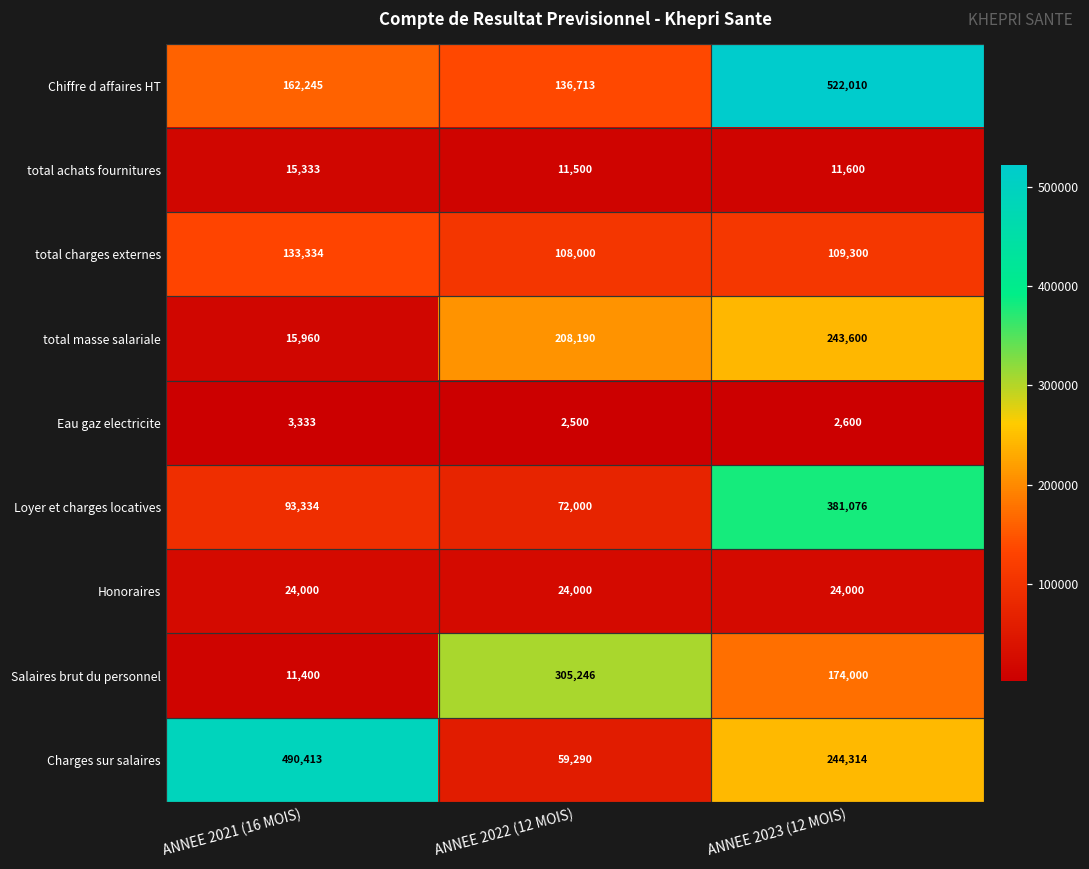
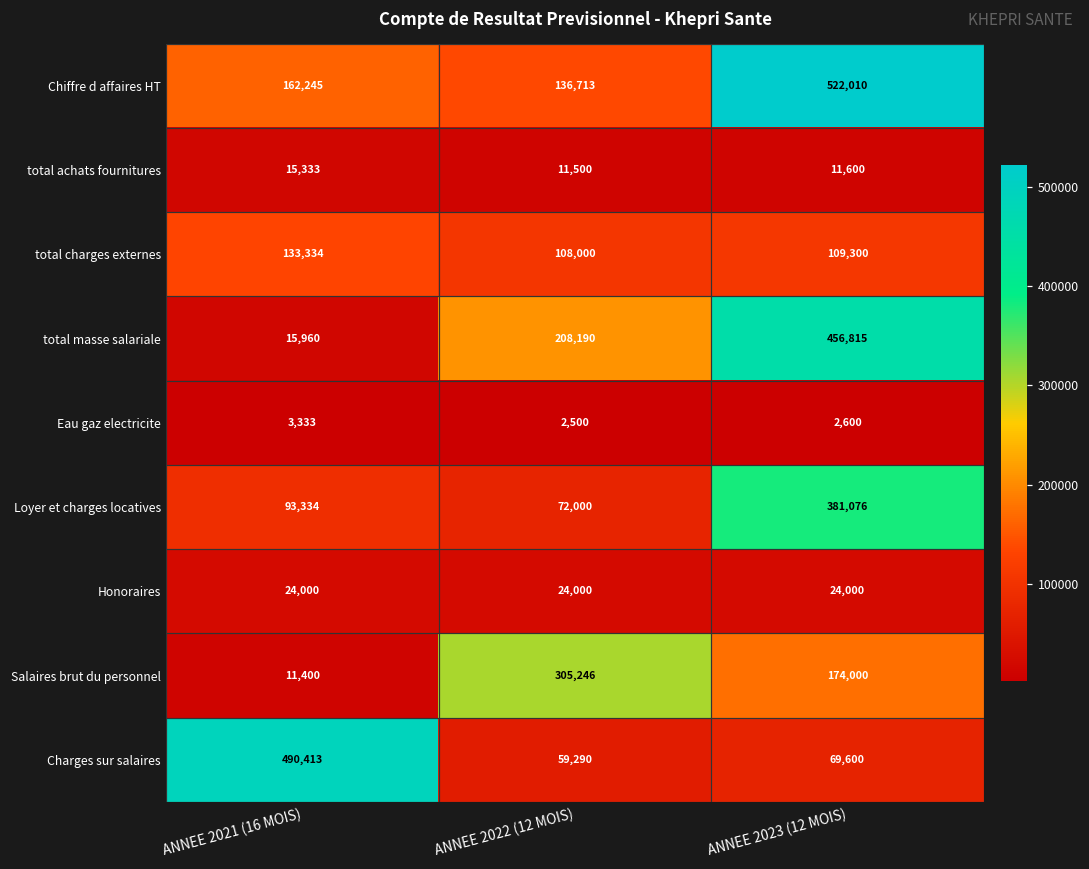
total masse salariale, ANNEE 2023 (12 MOIS): 243,600 -> 456,815
Charges sur salaires, ANNEE 2023 (12 MOIS): 244,314 -> 69,600
